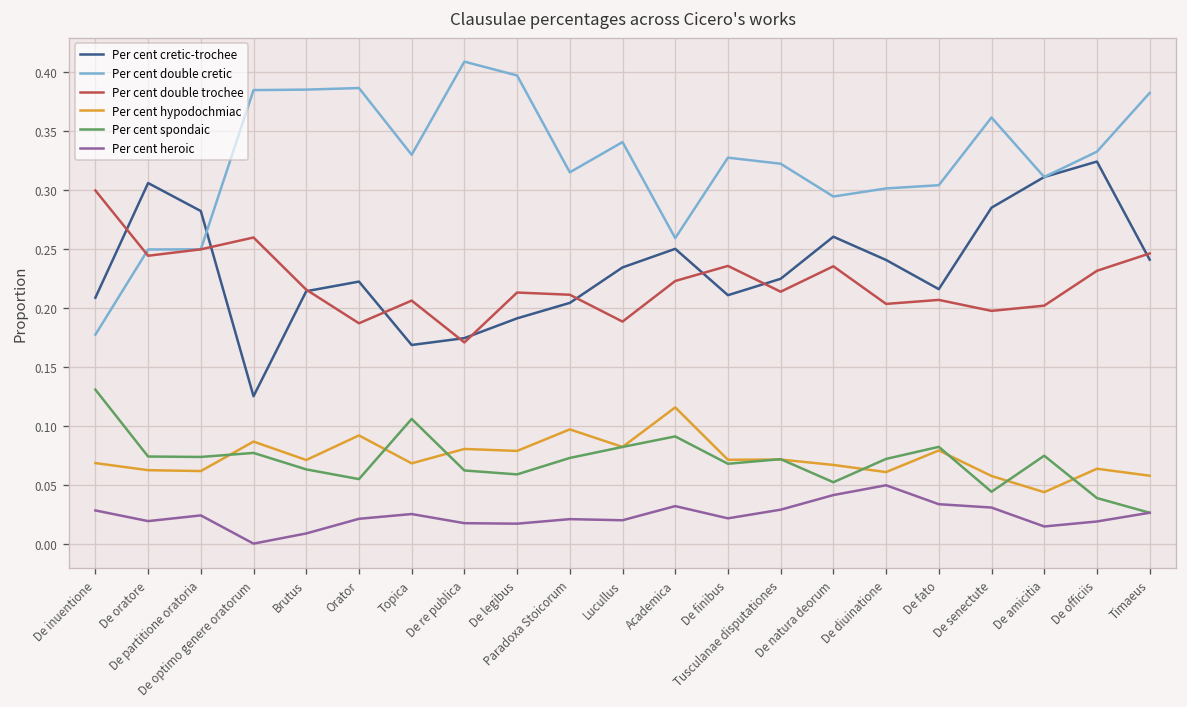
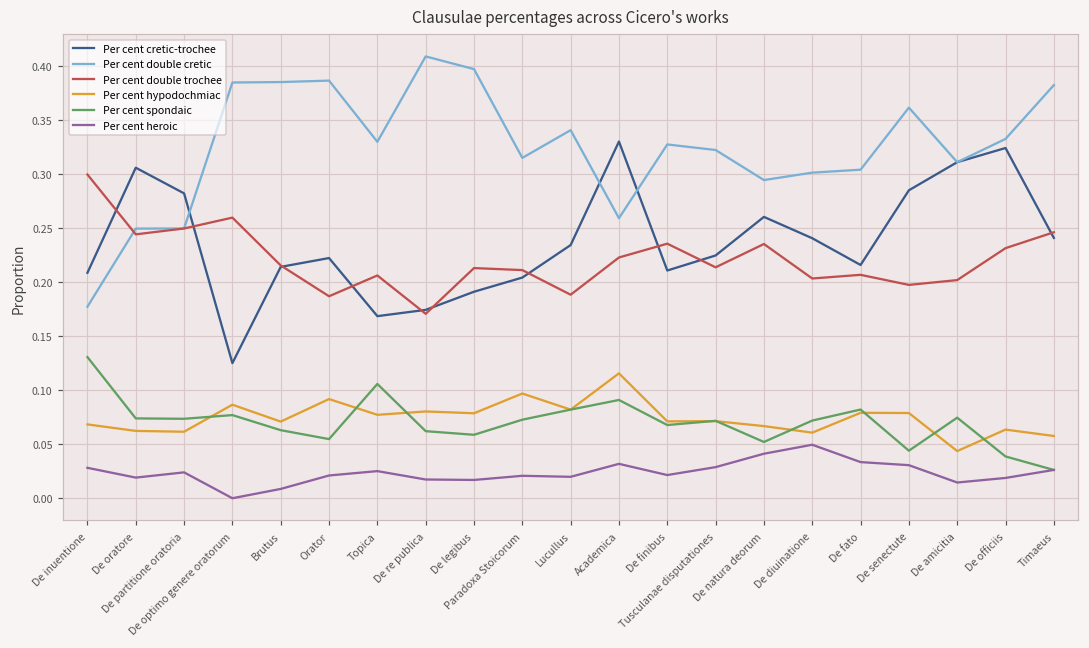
Per cent hypodochmiac, Topica: 0.07 -> 0.08
Per cent cretic-trochee, Academica: 0.25 -> 0.33
Per cent hypodochmiac, De senectute: 0.06 -> 0.08
